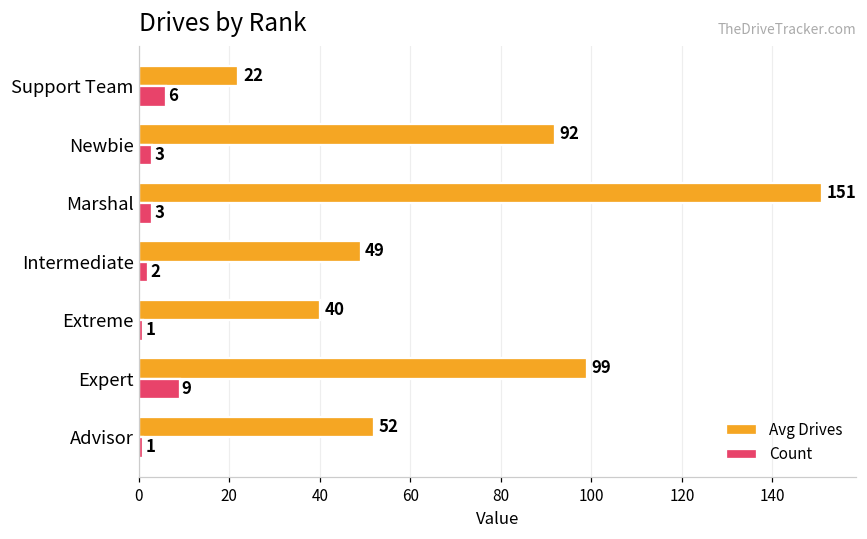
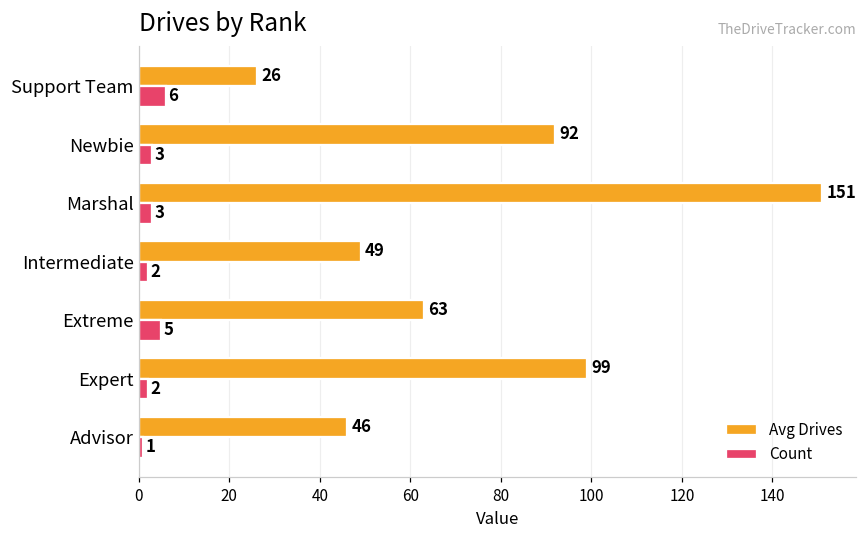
Avg Drives, Support Team: 22 -> 26
Avg Drives, Extreme: 40 -> 63
Count, Extreme: 1 -> 5
Count, Expert: 9 -> 2
Avg Drives, Advisor: 52 -> 46
